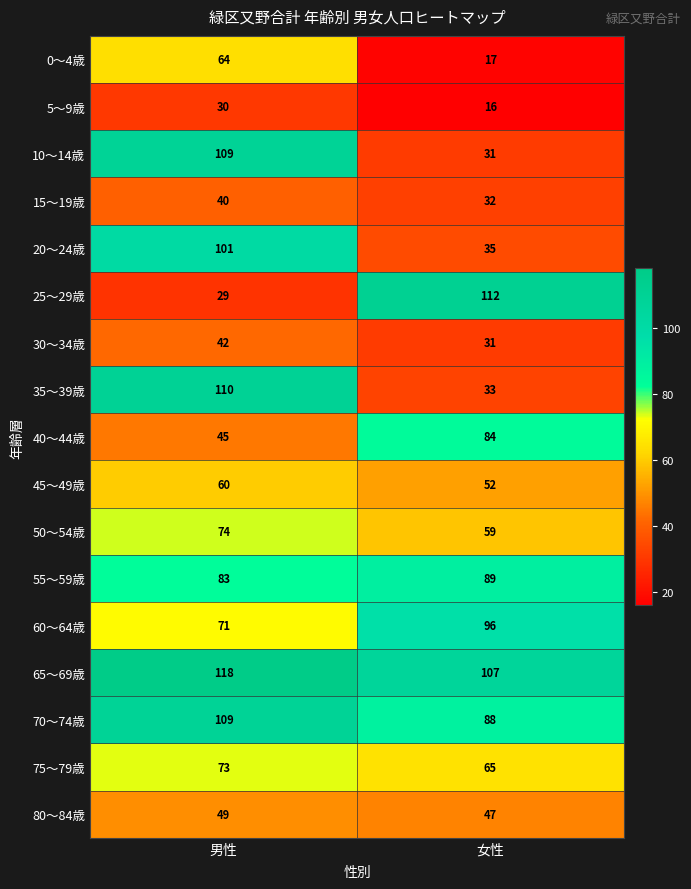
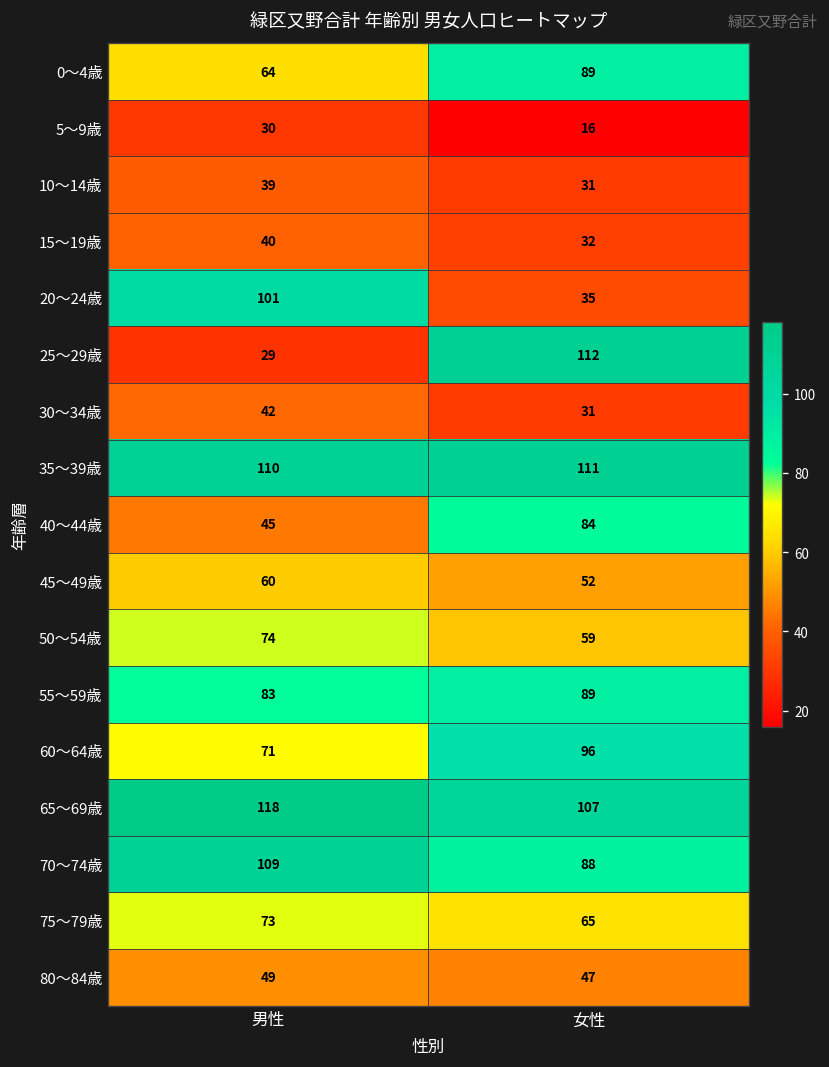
0～4歳, 女性: 17 -> 89
10～14歳, 男性: 109 -> 39
35～39歳, 女性: 33 -> 111
